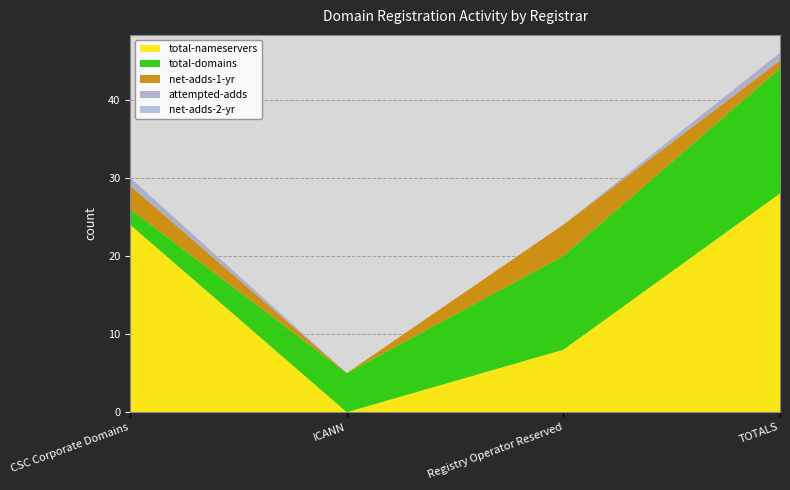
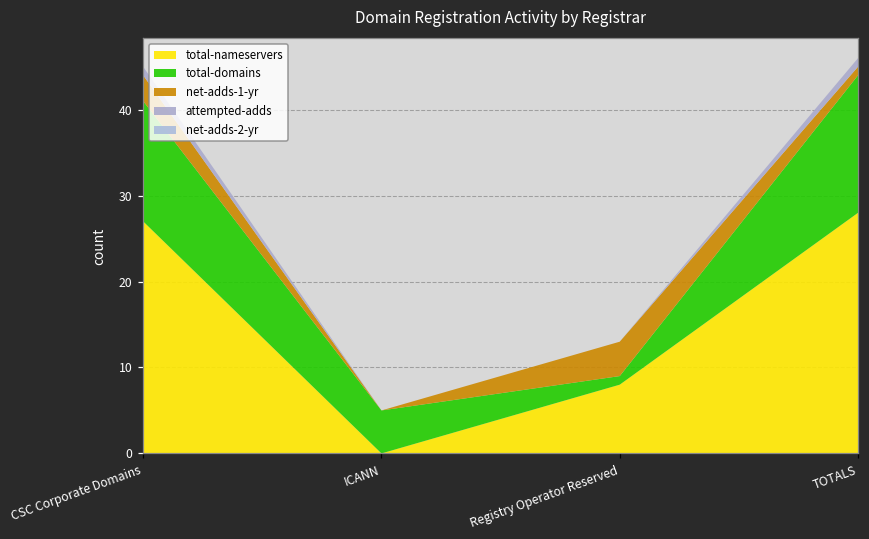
total-nameservers, CSC Corporate Domains: 24 -> 27
total-domains, CSC Corporate Domains: 2 -> 14
total-domains, Registry Operator Reserved: 12 -> 1
